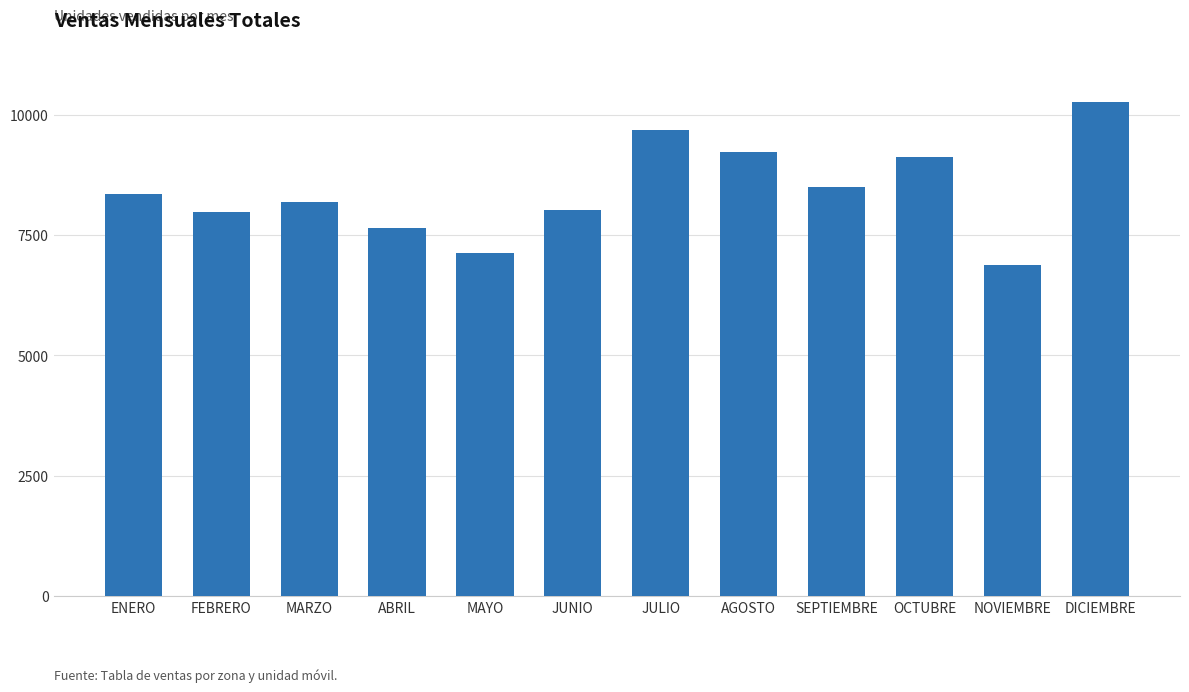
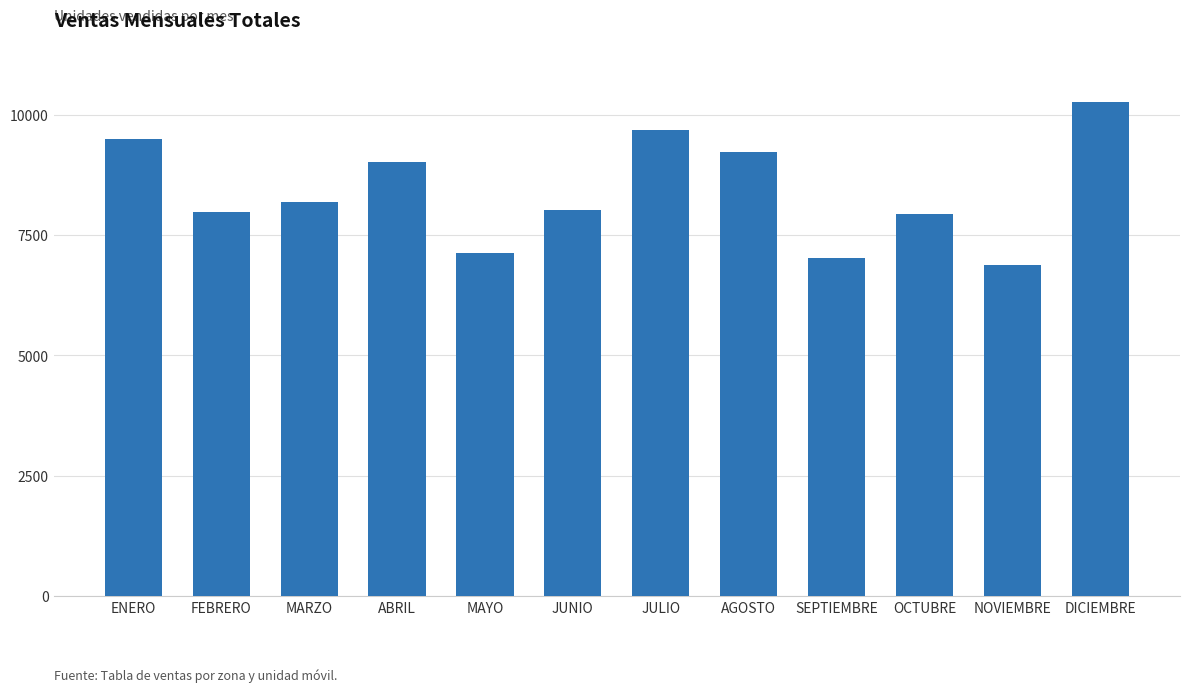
ENERO: 8400 -> 9500
ABRIL: 7600 -> 9000
SEPTIEMBRE: 8500 -> 7000
OCTUBRE: 9100 -> 7900
